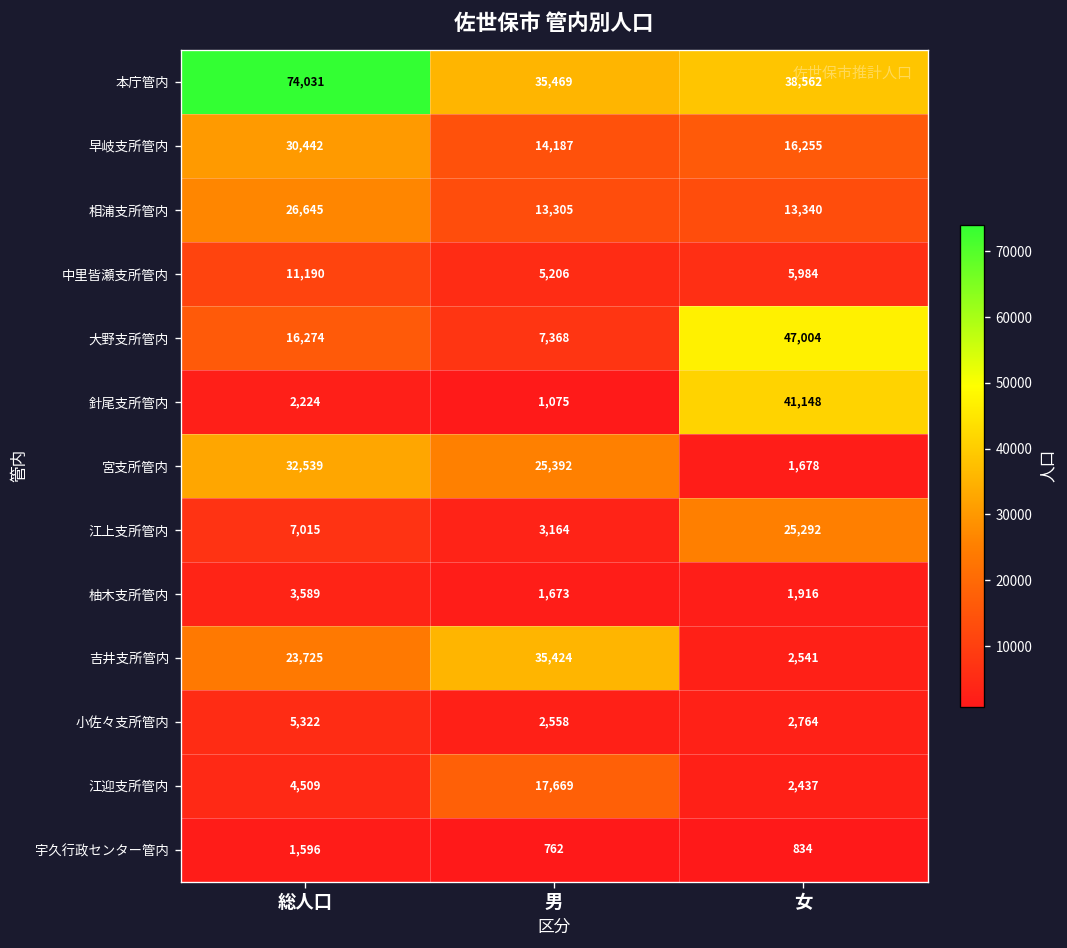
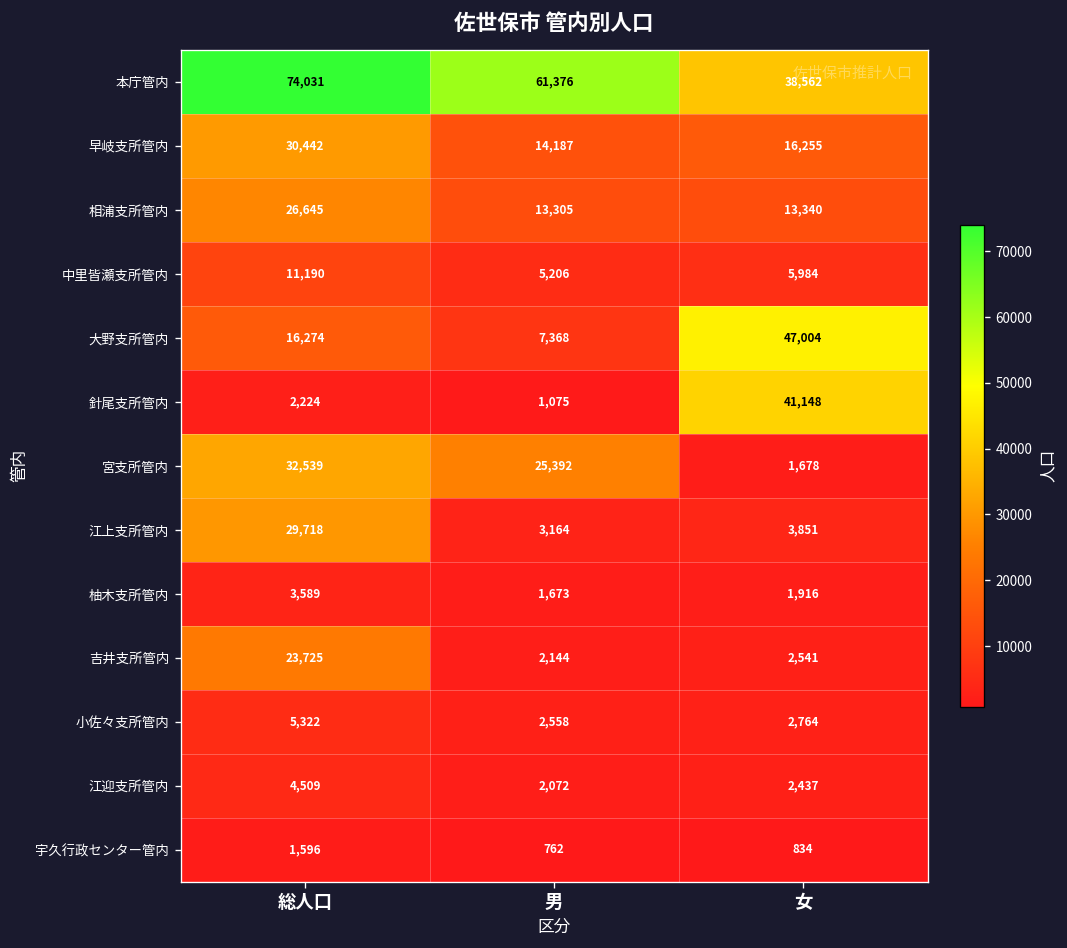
本庁管内, 男: 35,469 -> 61,376
江上支所管内, 総人口: 7,015 -> 29,718
江上支所管内, 女: 25,292 -> 3,851
吉井支所管内, 男: 35,424 -> 2,144
江迎支所管内, 男: 17,669 -> 2,072
